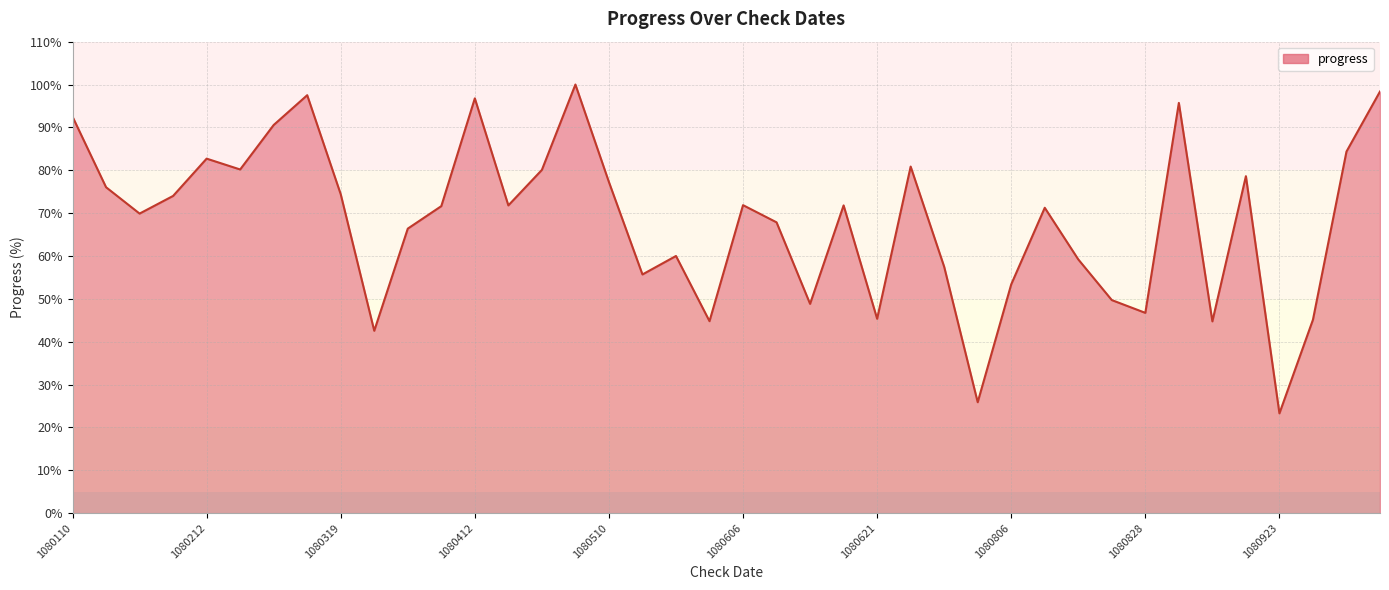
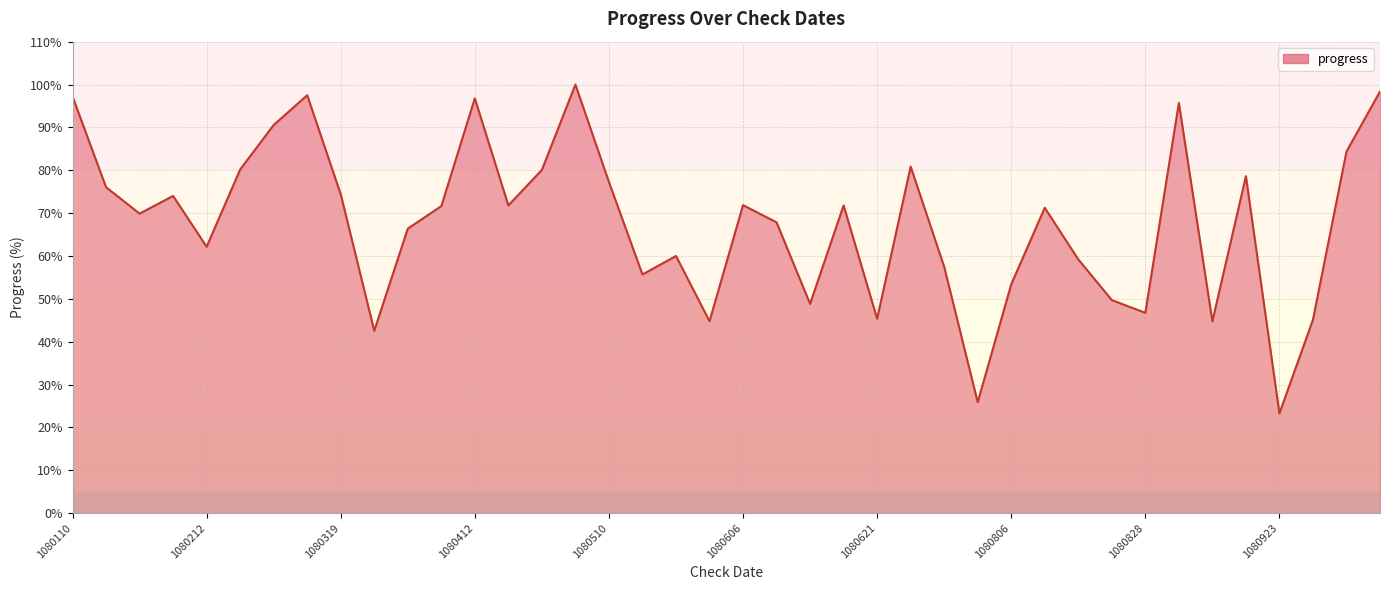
1080110: 93% -> 97%
1080212: 83% -> 62%
